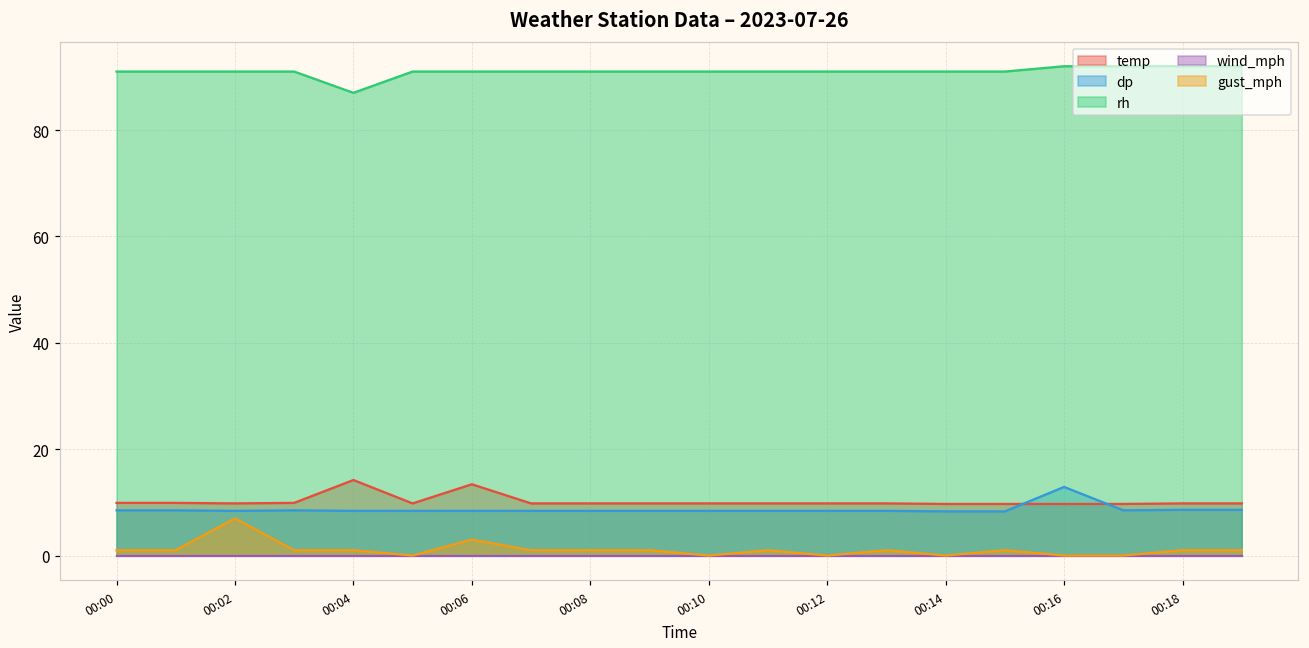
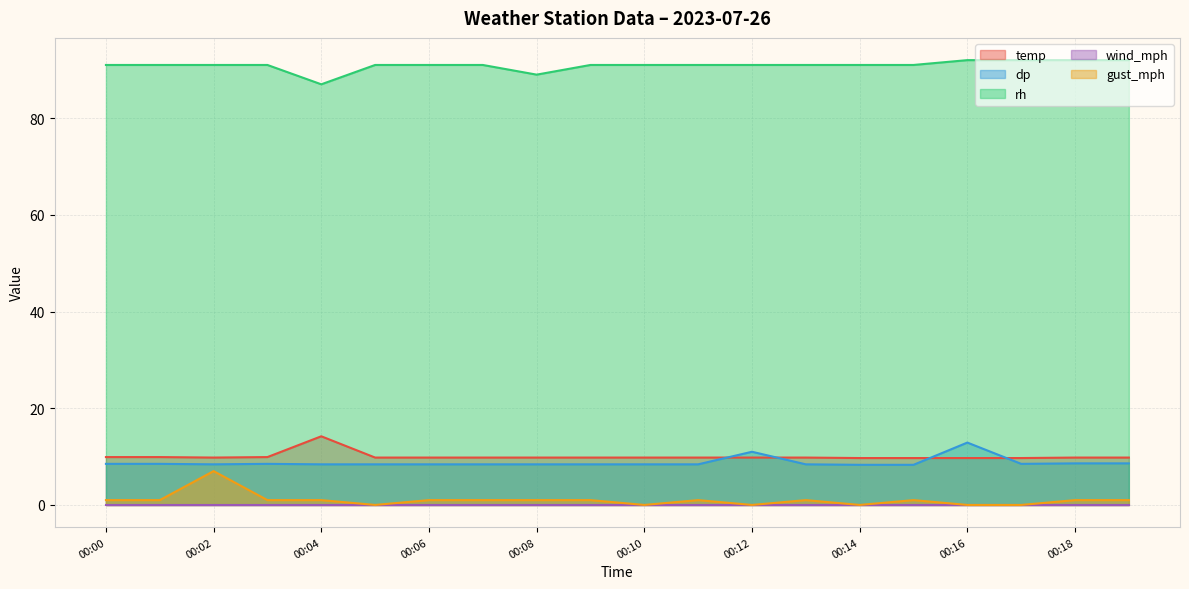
temp, 00:06: 13 -> 10
gust_mph, 00:06: 3 -> 1
rh, 00:08: 91 -> 89
dp, 00:12: 8 -> 11
